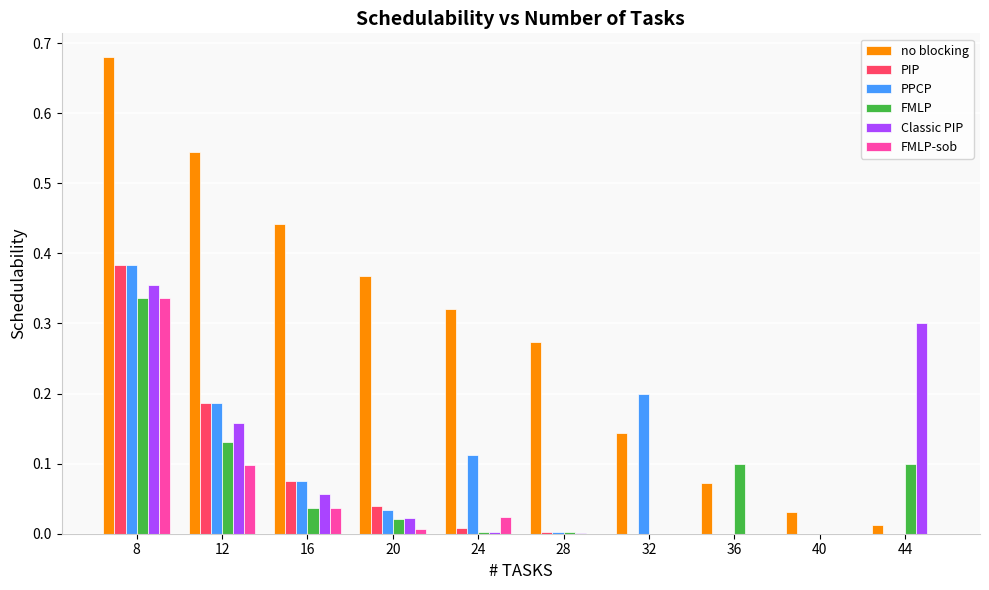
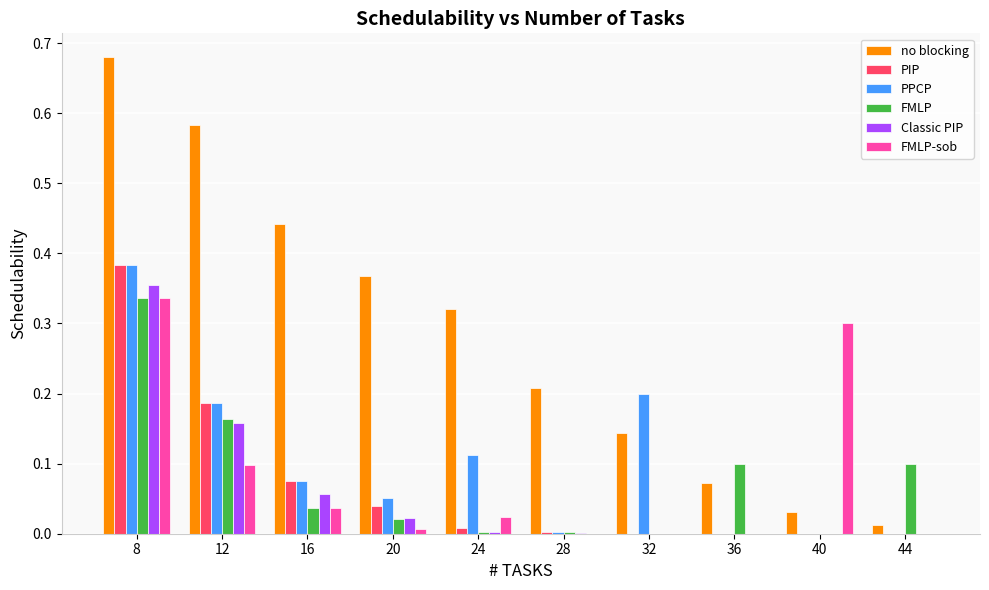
no blocking, 12: 0.54 -> 0.58
FMLP, 12: 0.13 -> 0.16
PPCP, 20: 0.03 -> 0.05
no blocking, 28: 0.27 -> 0.21
FMLP-sob, 40: 0.0 -> 0.3
Classic PIP, 44: 0.3 -> 0.0
